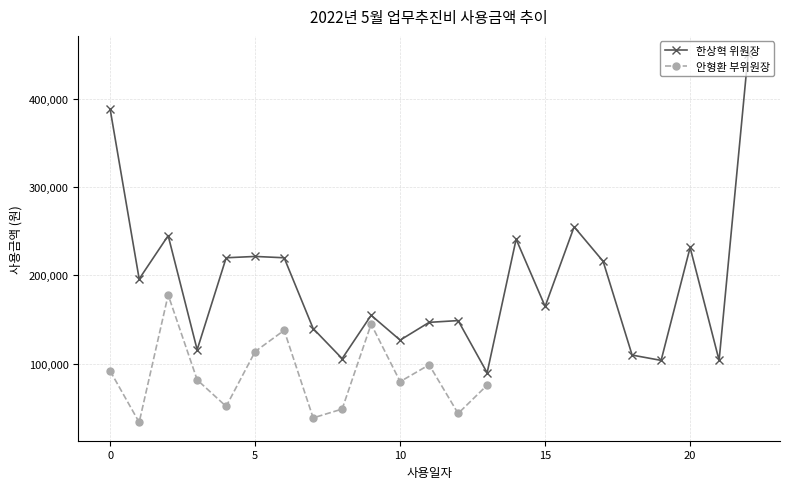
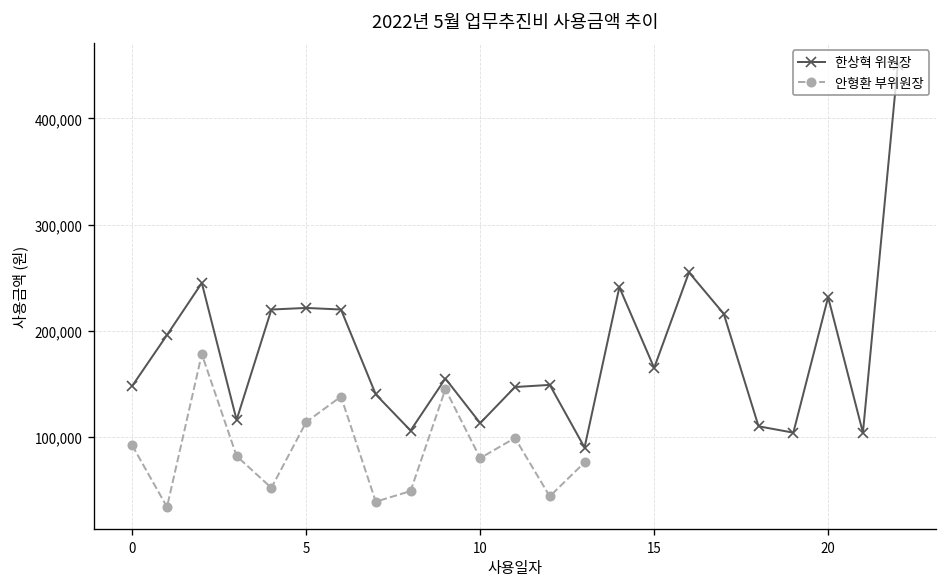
한상혁 위원장, 0: 390,000 -> 150,000
한상혁 위원장, 10: 130,000 -> 110,000
